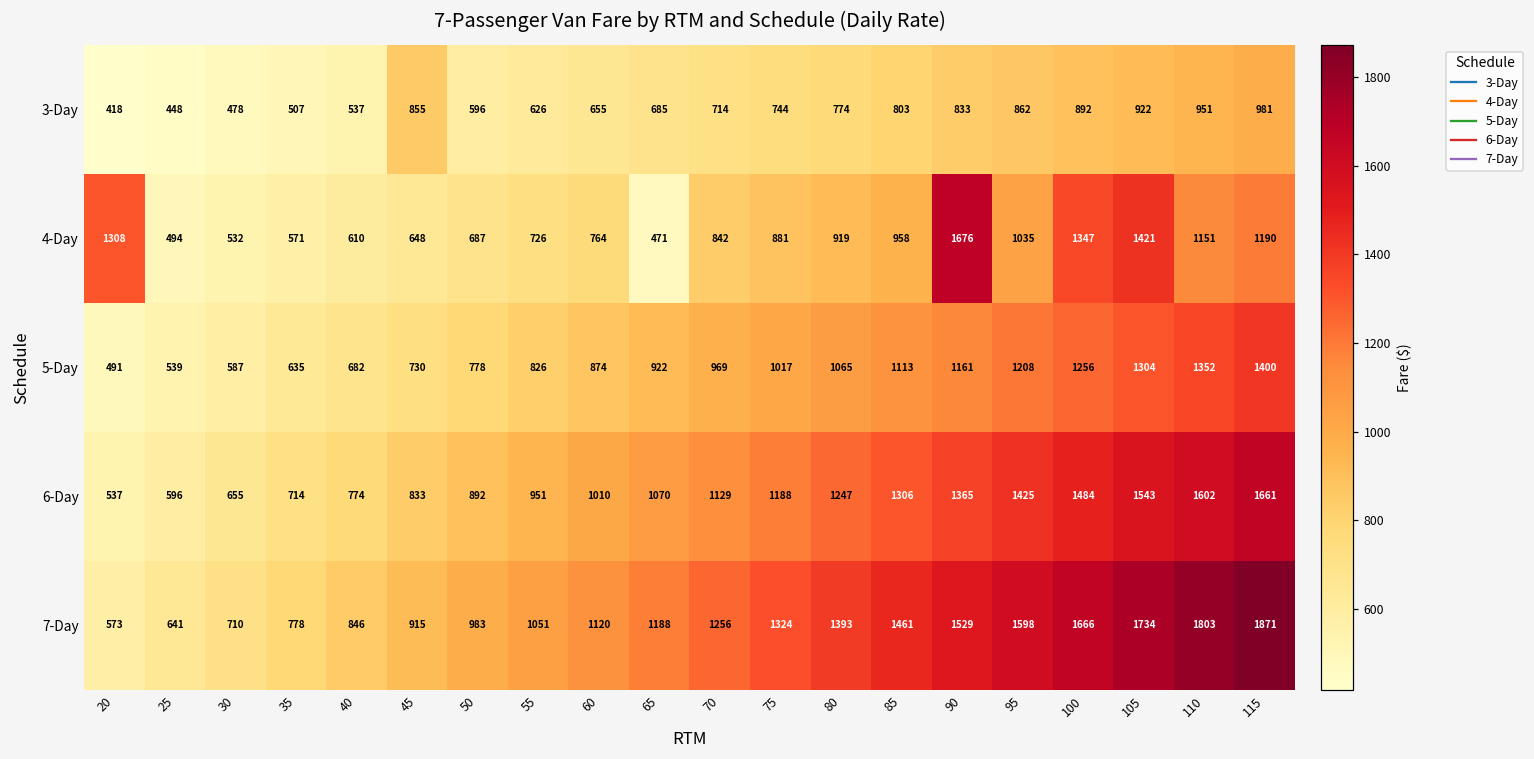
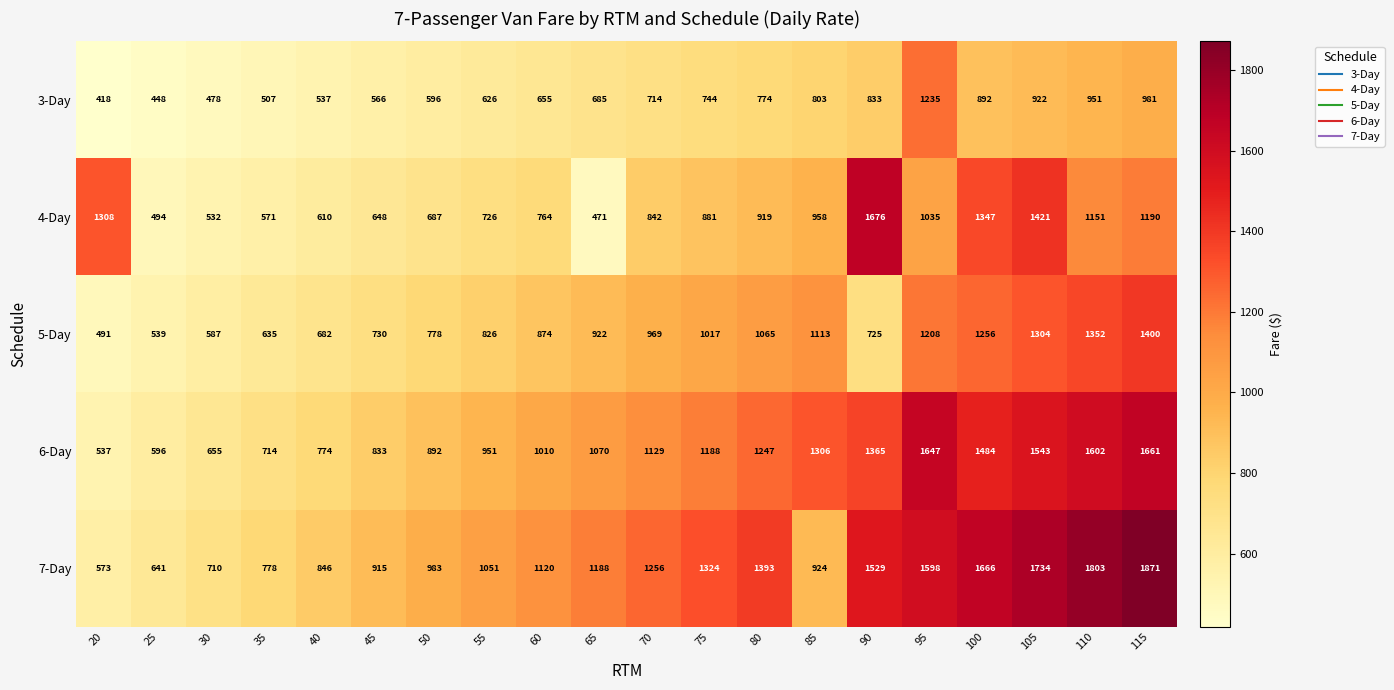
3-Day, 45: 855 -> 566
3-Day, 95: 862 -> 1235
5-Day, 90: 1161 -> 725
6-Day, 95: 1425 -> 1647
7-Day, 85: 1461 -> 924
